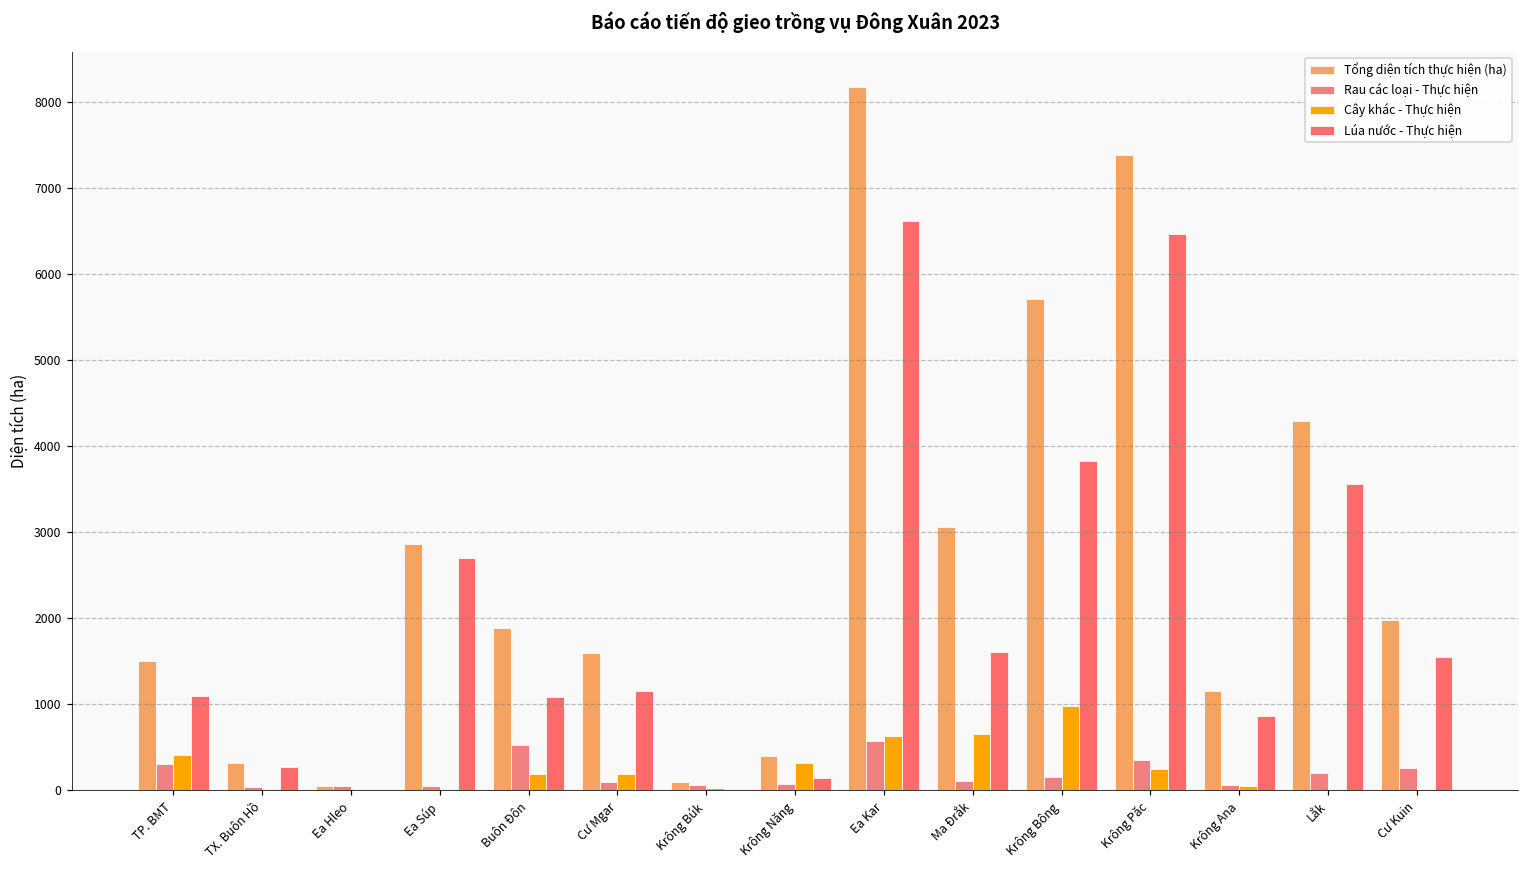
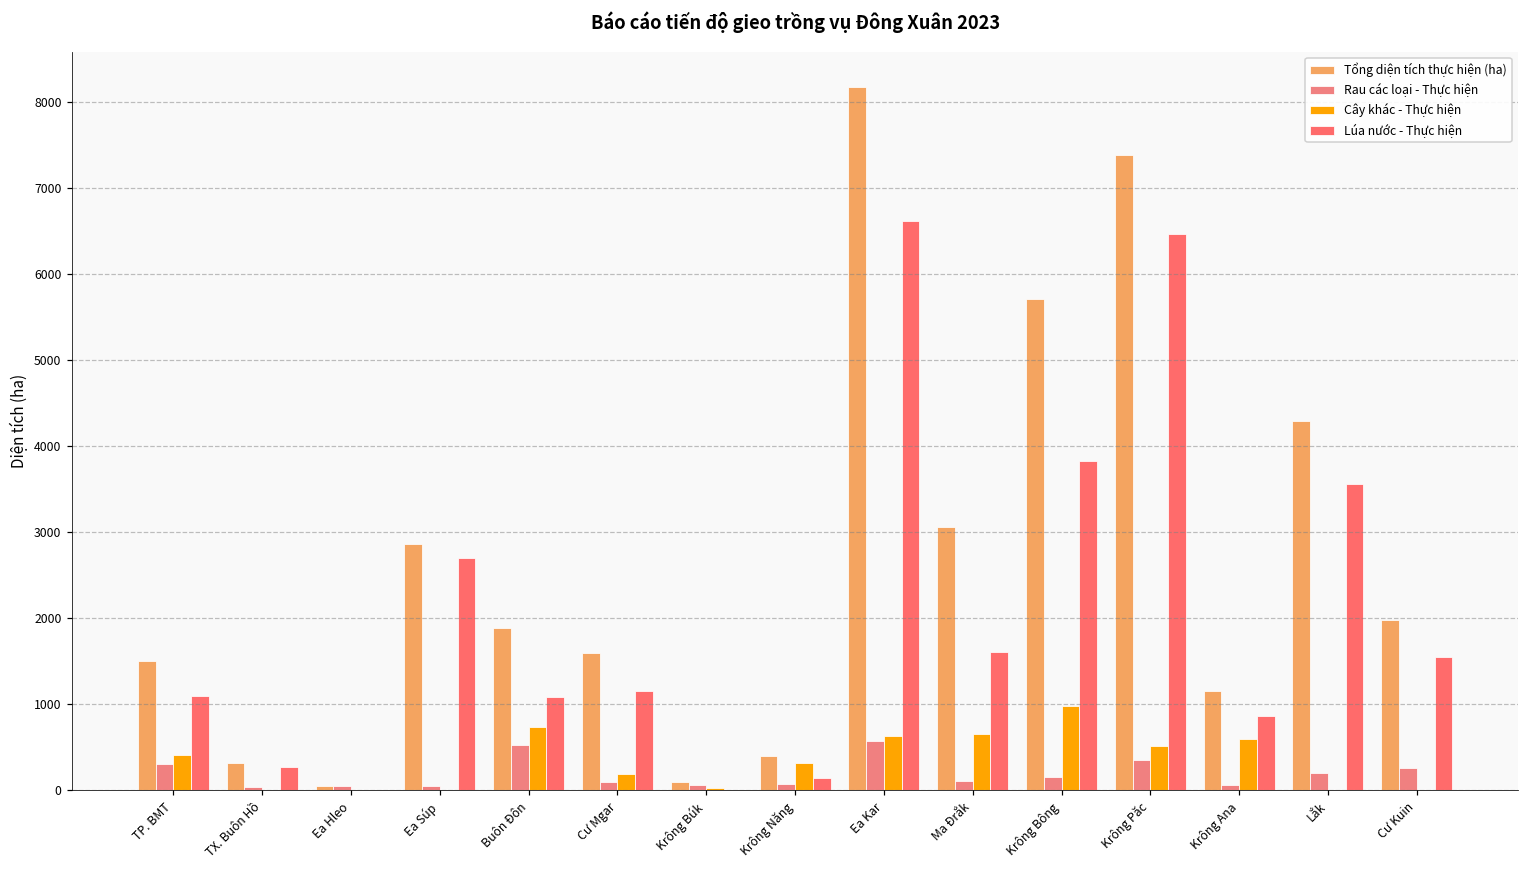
Cây khác - Thực hiện, Buôn Đôn: 200 -> 700
Cây khác - Thực hiện, Krông Păc: 200 -> 500
Cây khác - Thực hiện, Krông Ana: 100 -> 600
